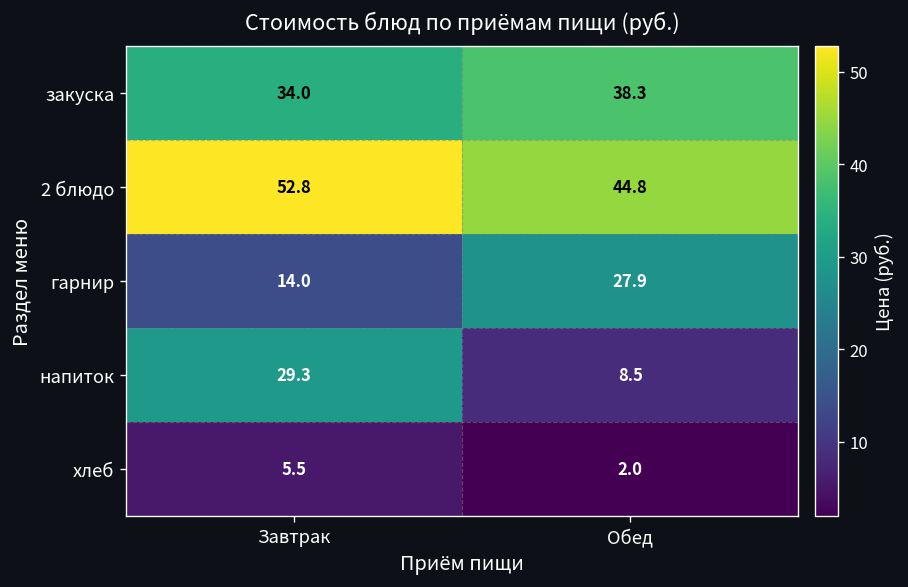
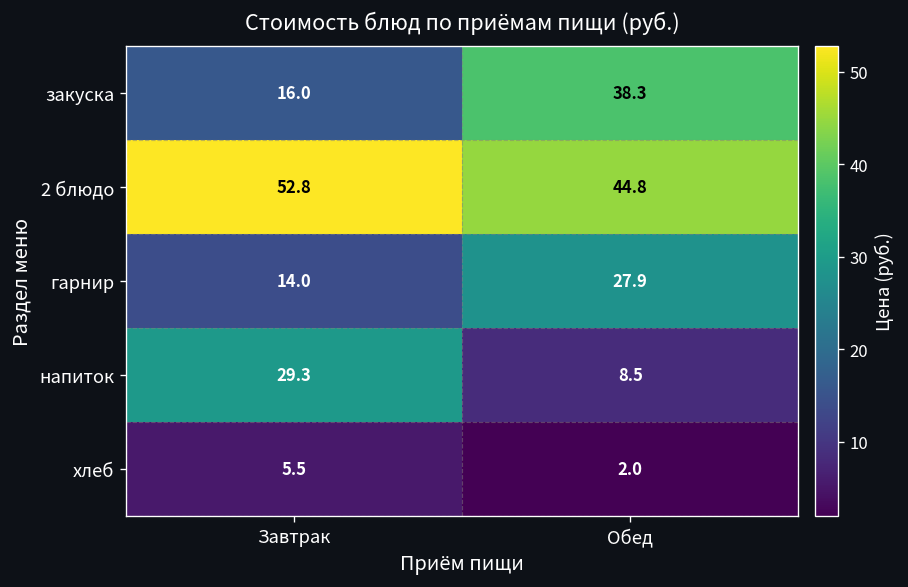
закуска, Завтрак: 34.0 -> 16.0
